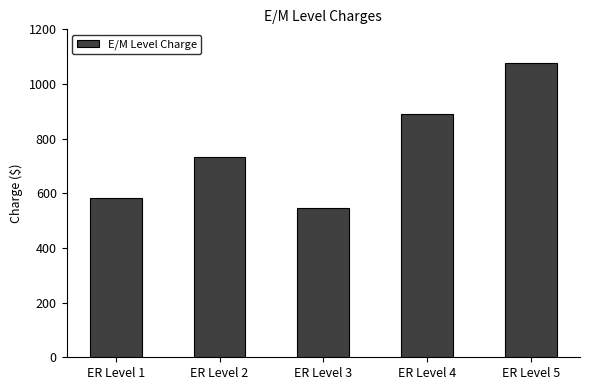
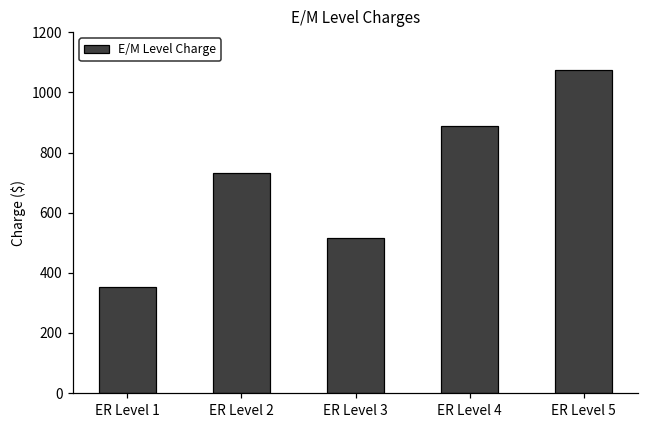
ER Level 1: 580 -> 350
ER Level 3: 550 -> 510
